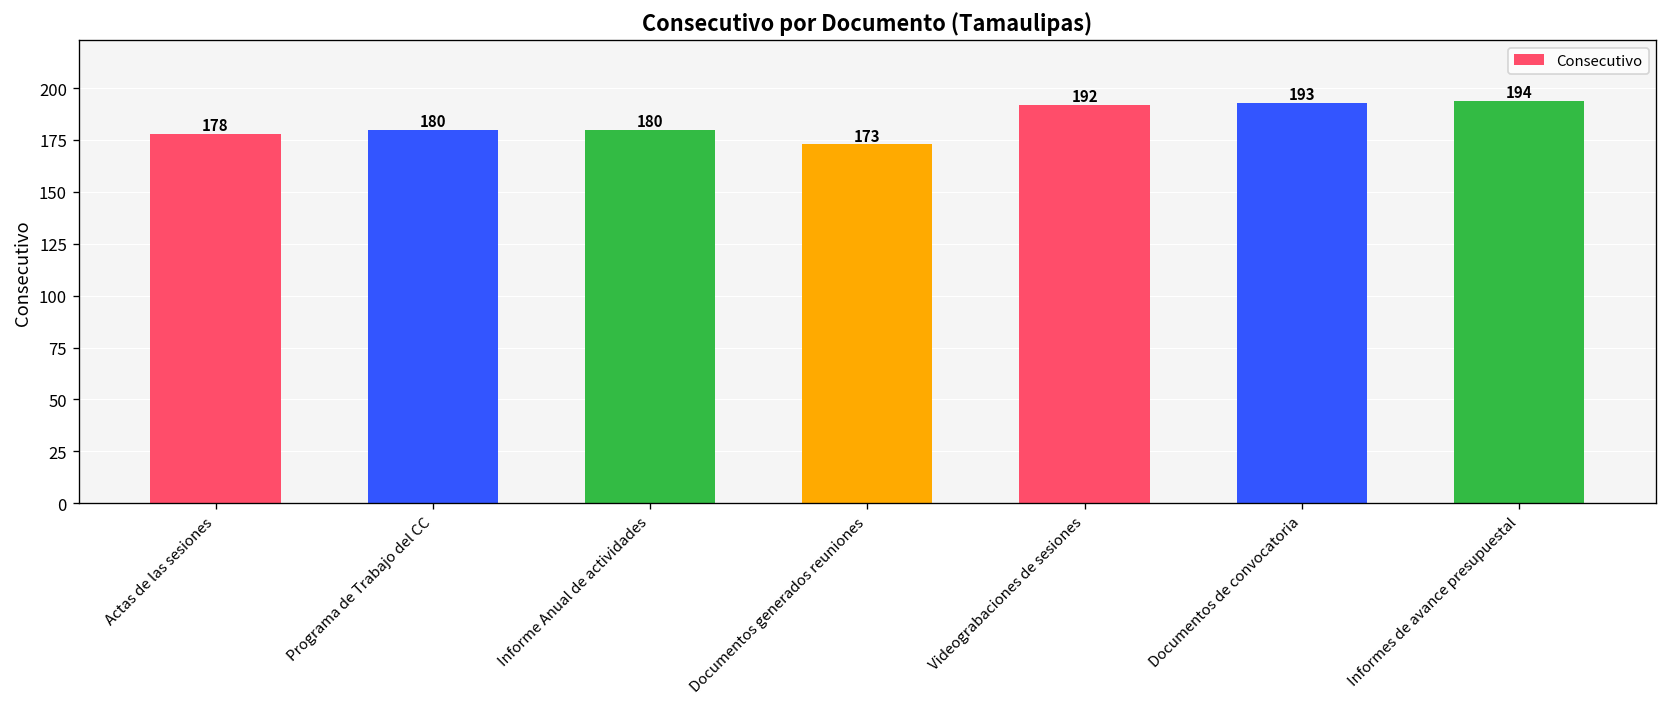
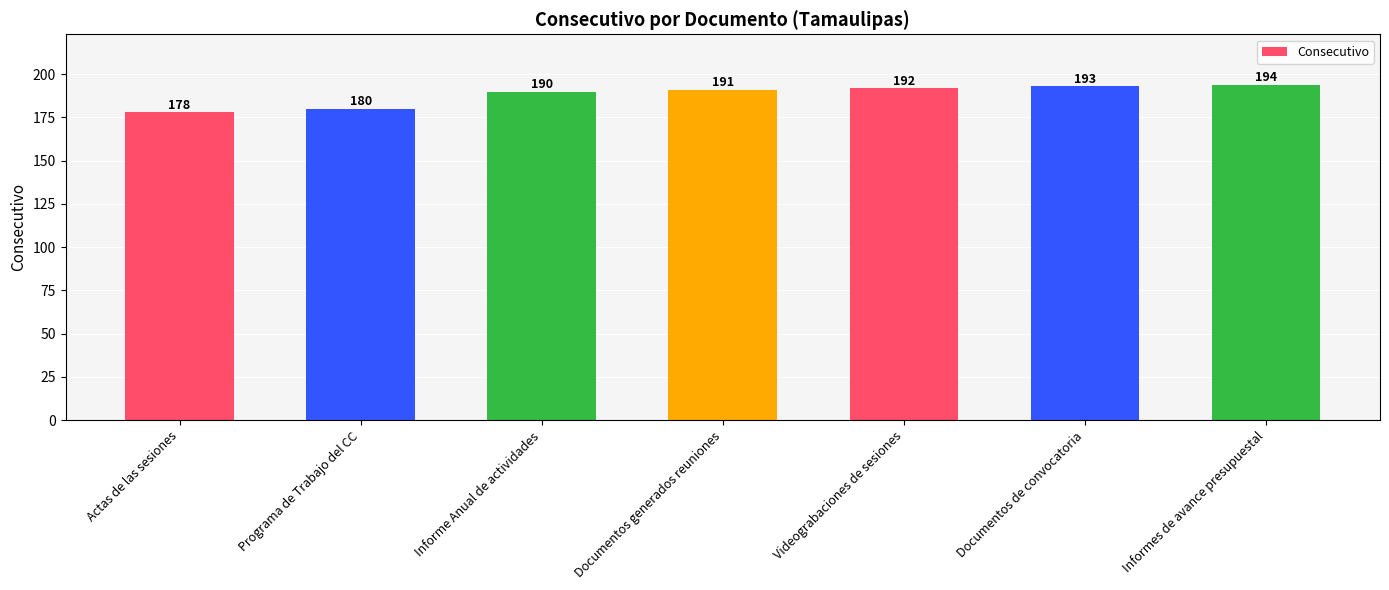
Informe Anual de actividades: 180 -> 190
Documentos generados reuniones: 173 -> 191
